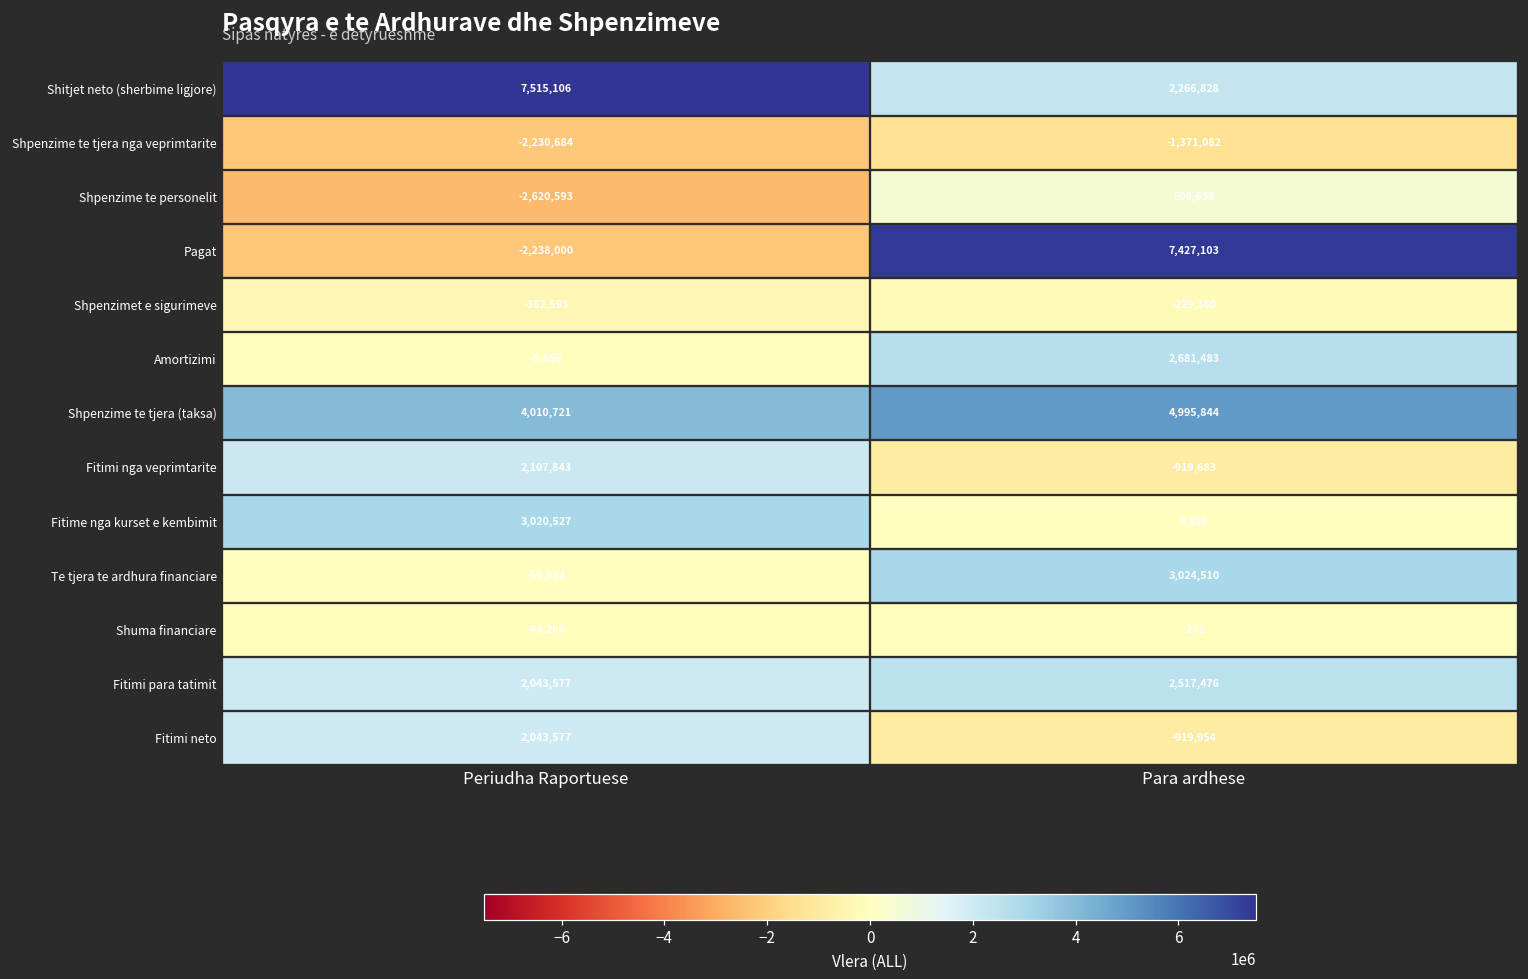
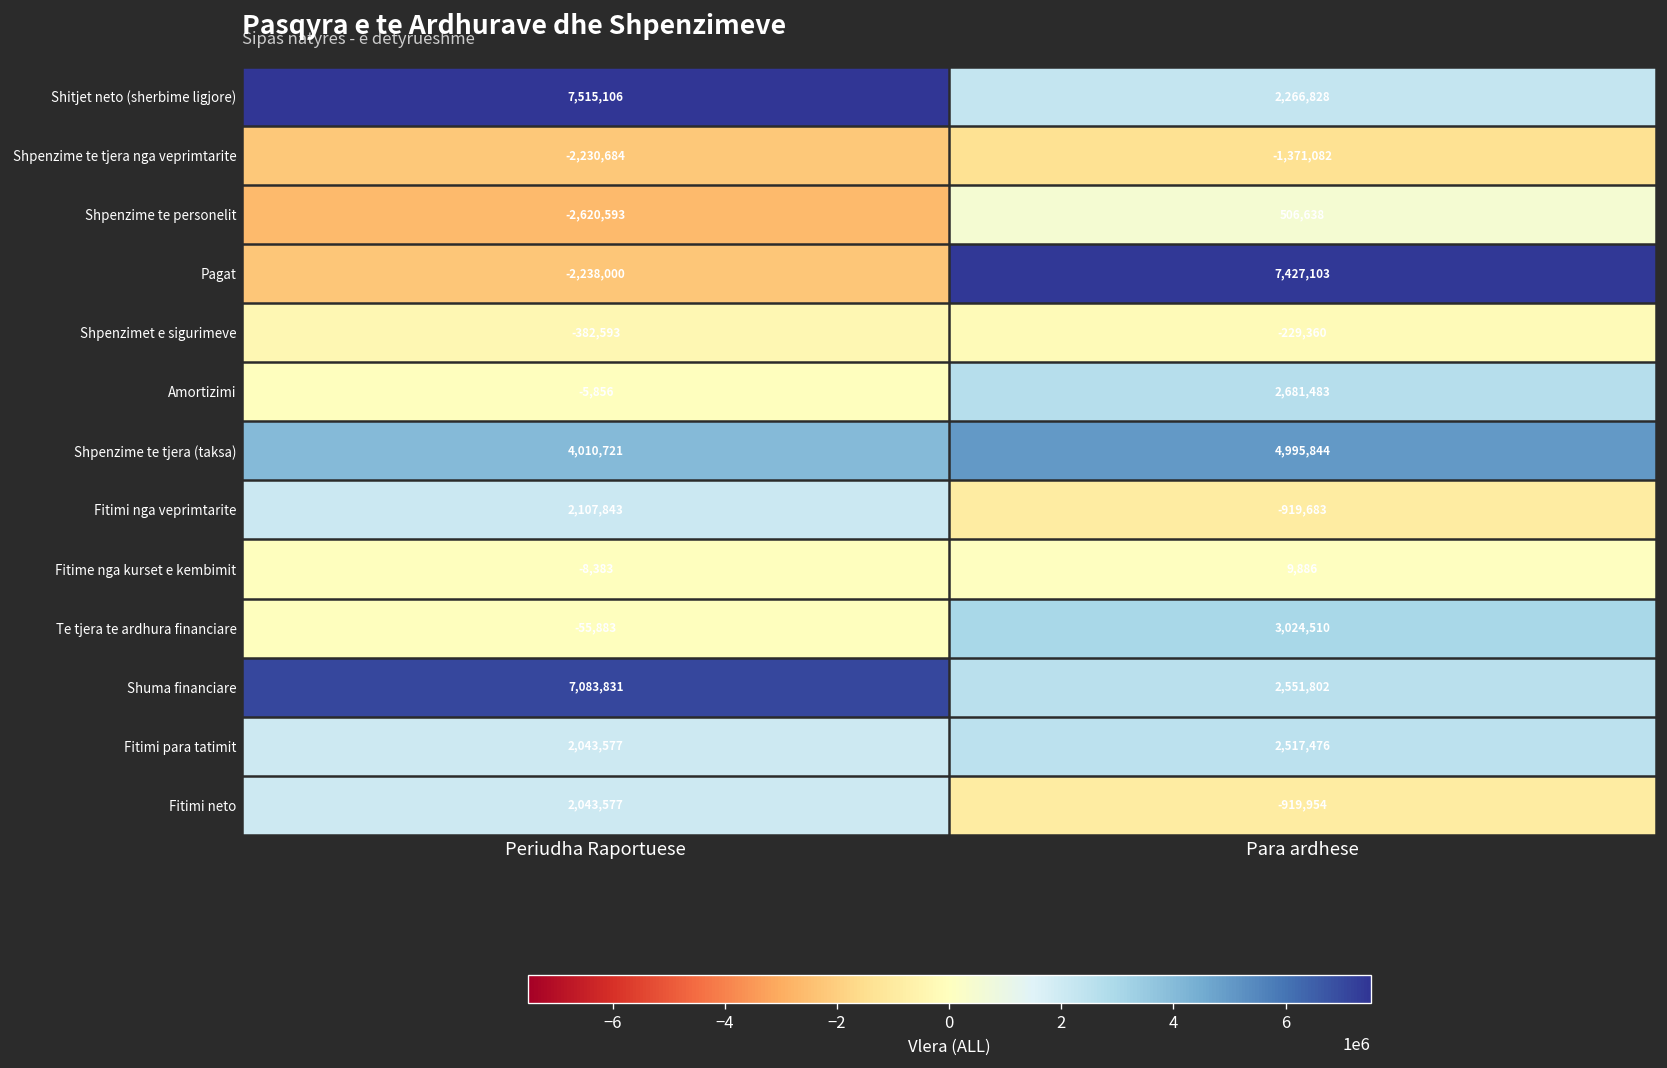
Fitime nga kurset e kembimit, Periudha Raportuese: 3,020,527 -> -8,383
Shuma financiare, Periudha Raportuese: -64,266 -> 7,083,831
Shuma financiare, Para ardhese: -271 -> 2,551,802
